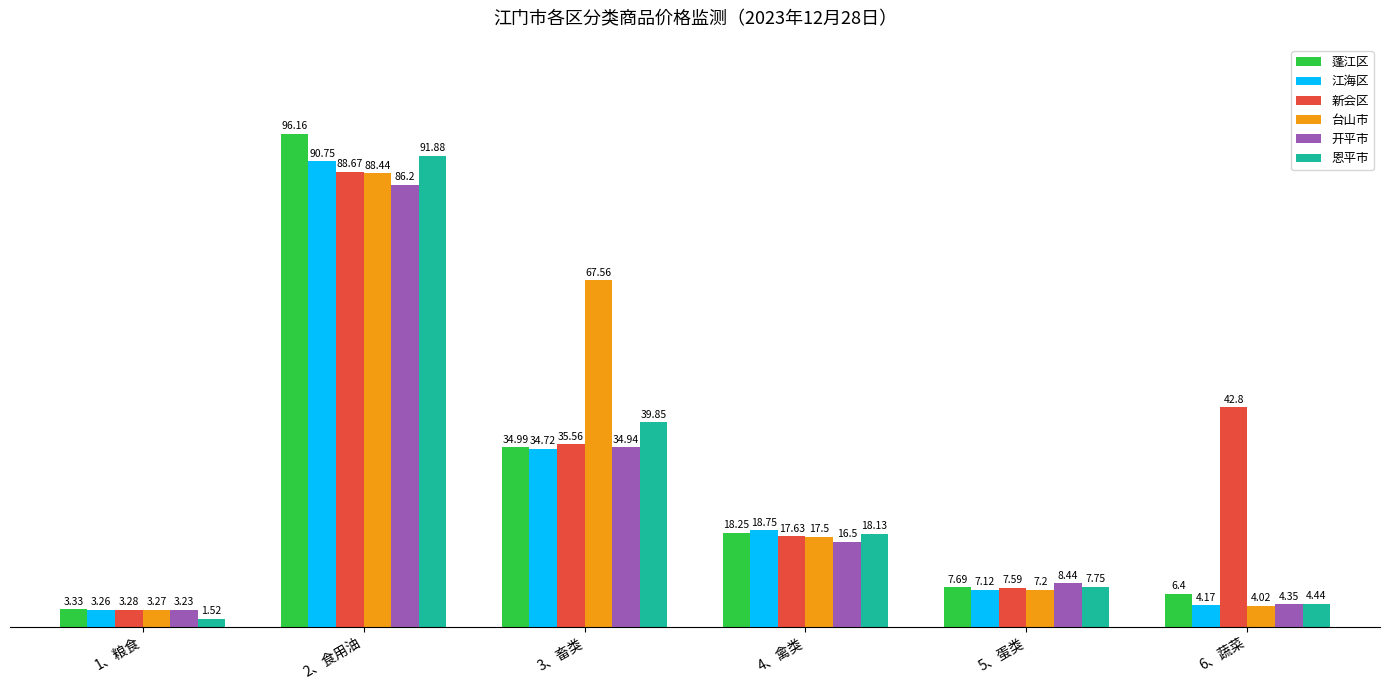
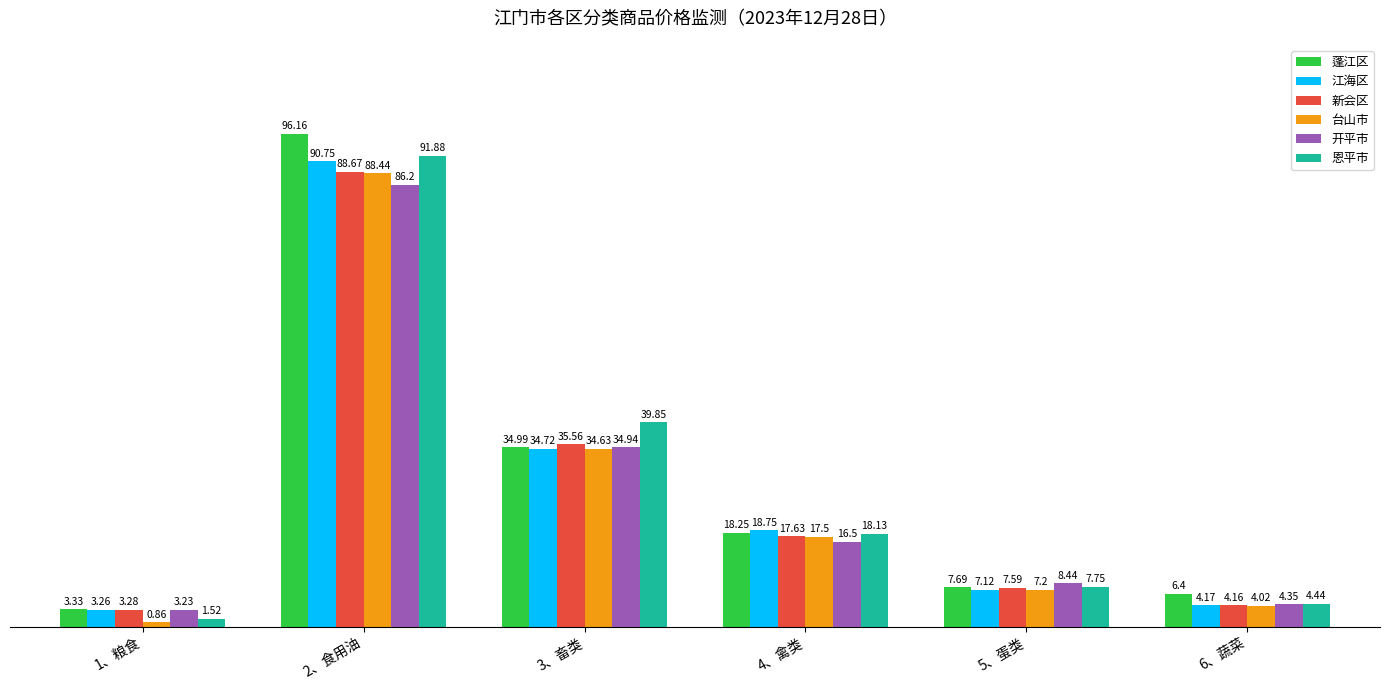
台山市, 1、粮食: 3.27 -> 0.86
台山市, 3、畜类: 67.56 -> 34.63
新会区, 6、蔬菜: 42.8 -> 4.16
